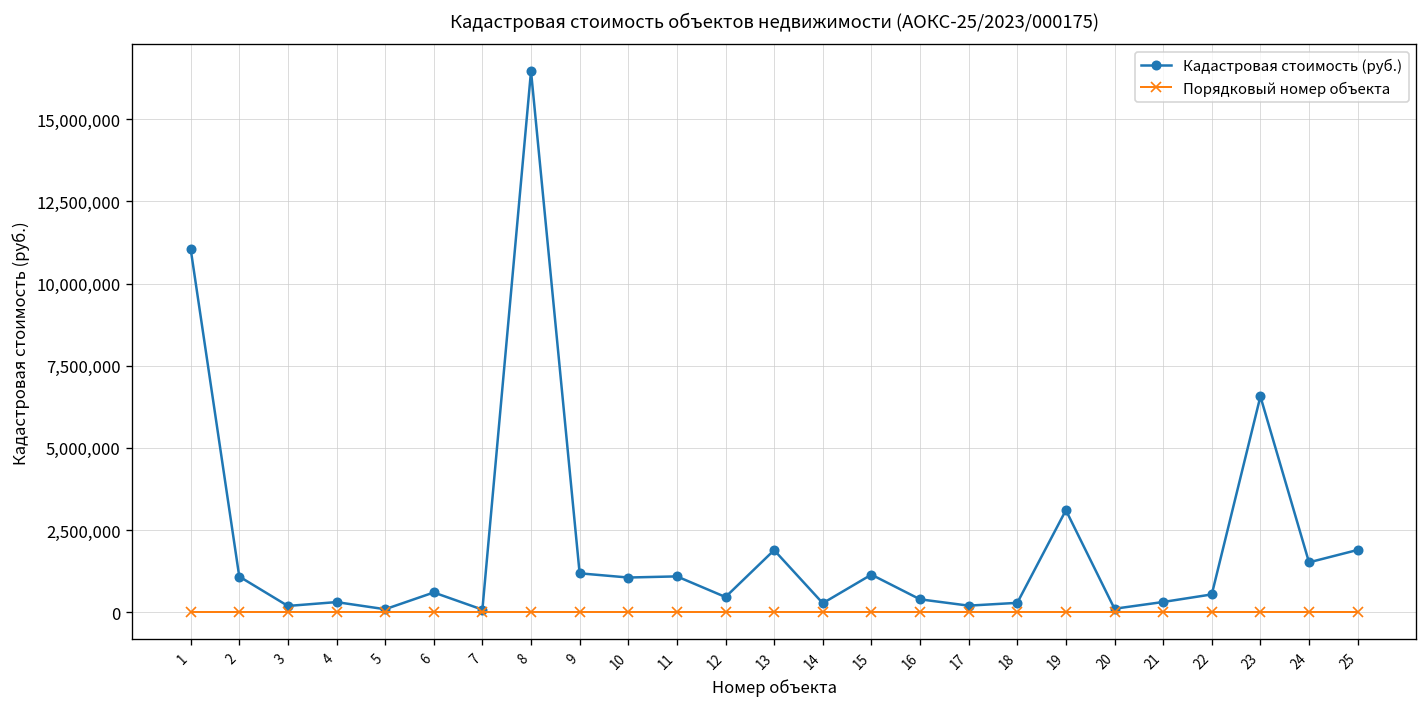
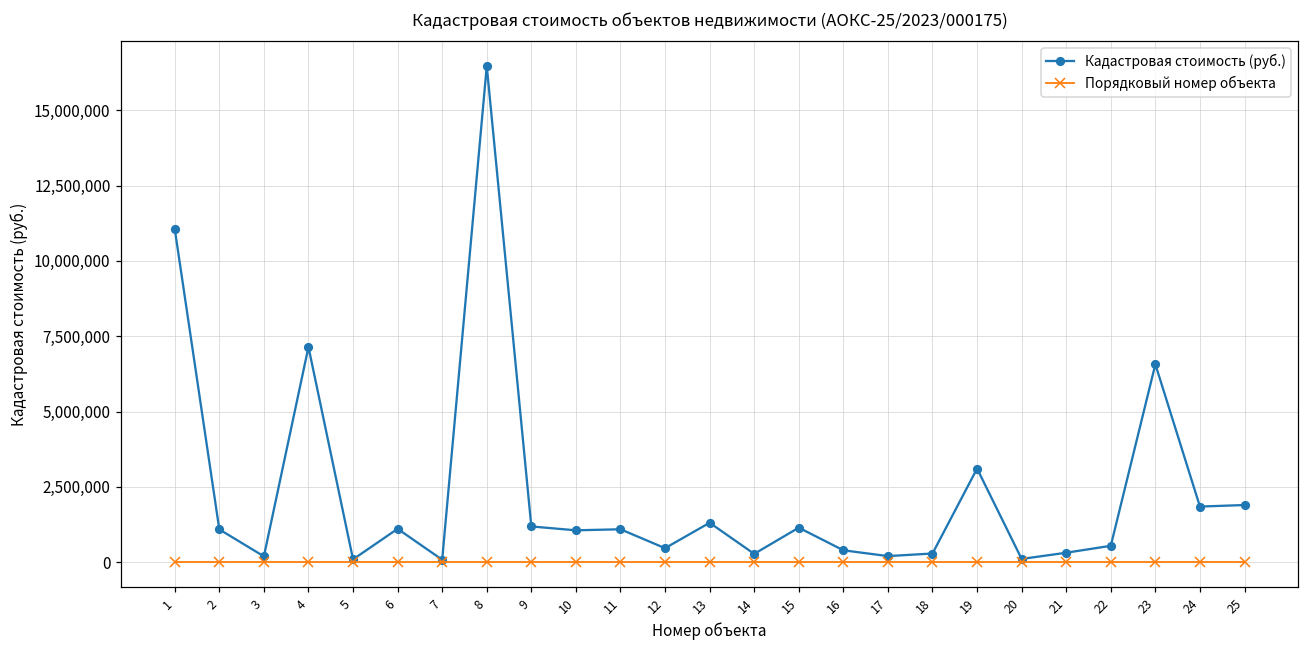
Кадастровая стоимость (руб.), 4: 300,000 -> 7,100,000
Кадастровая стоимость (руб.), 6: 600,000 -> 1,100,000
Кадастровая стоимость (руб.), 13: 1,900,000 -> 1,300,000
Кадастровая стоимость (руб.), 24: 1,500,000 -> 1,800,000
